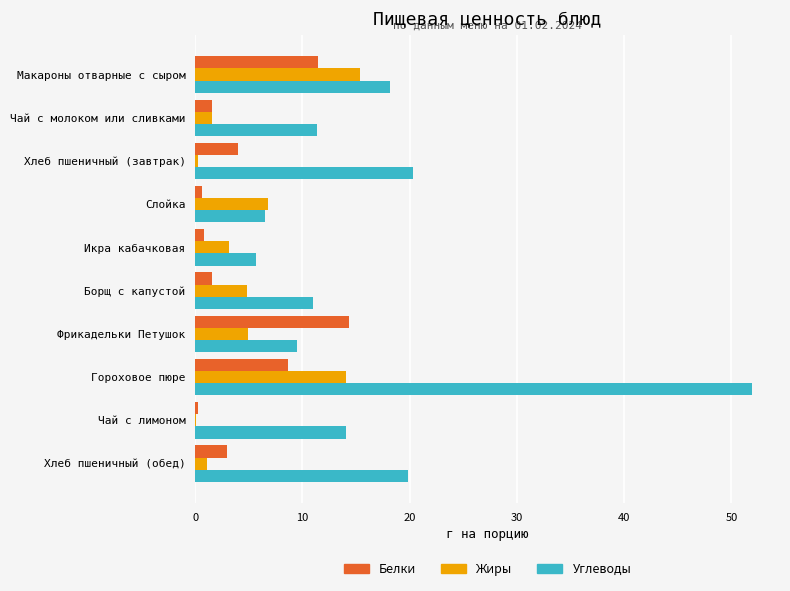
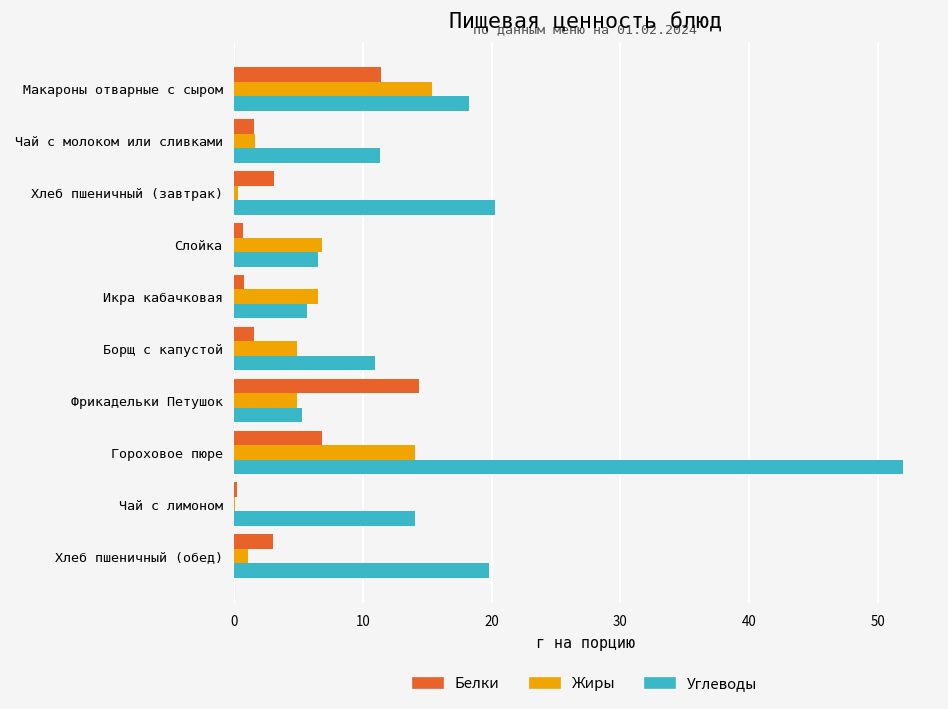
Белки, Хлеб пшеничный (завтрак): 4.0 -> 3.1
Жиры, Икра кабачковая: 3.1 -> 6.5
Углеводы, Фрикадельки Петушок: 9.5 -> 5.2
Белки, Гороховое пюре: 8.6 -> 6.9
